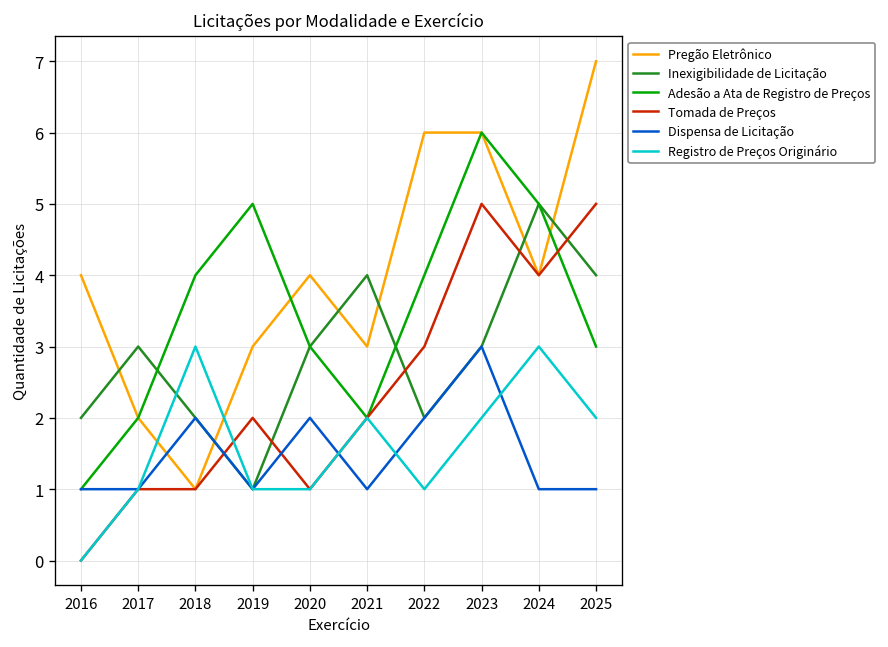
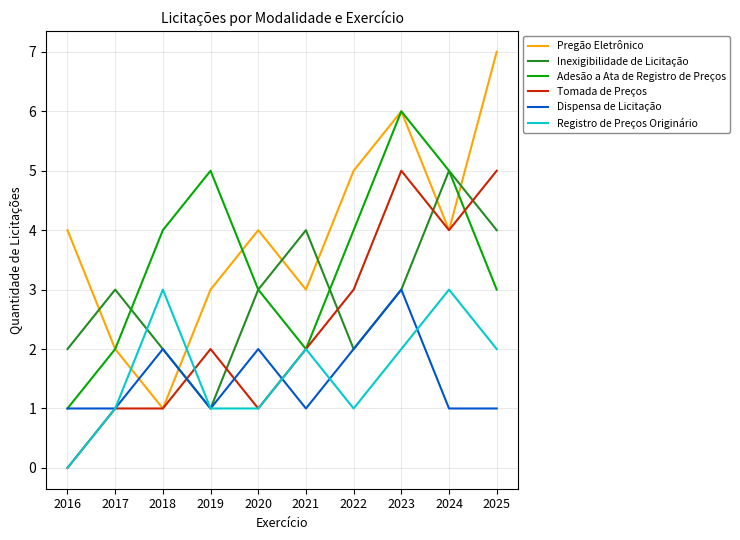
Pregão Eletrônico, 2022: 6 -> 5
